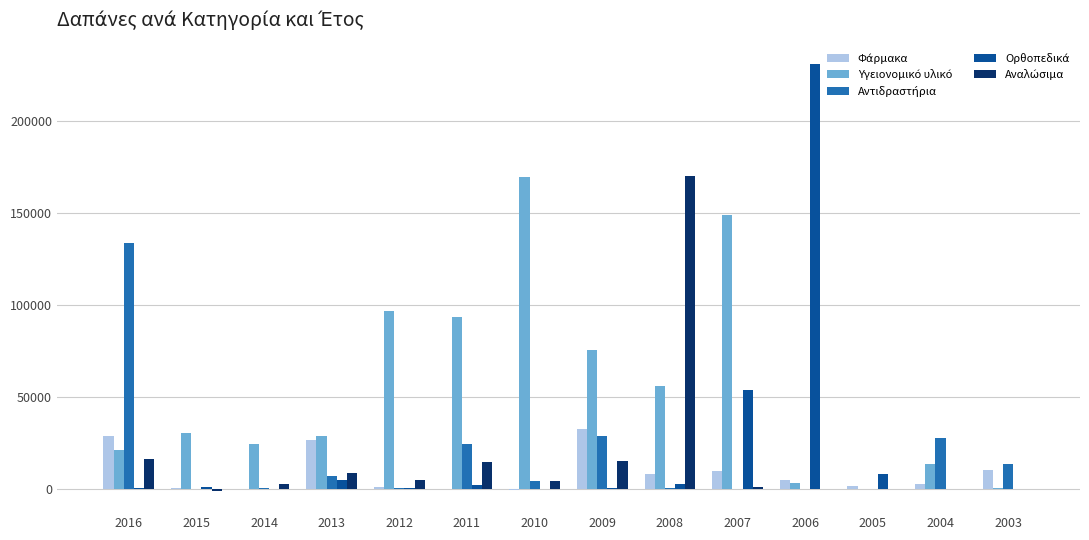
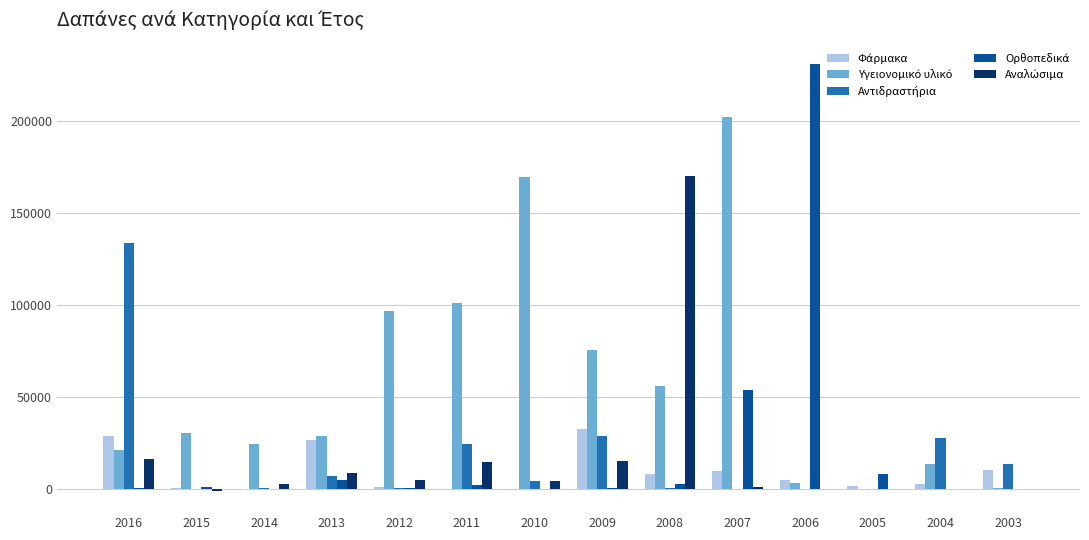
Υγειονομικό υλικό, 2011: 94000 -> 101000
Υγειονομικό υλικό, 2007: 149000 -> 202000
